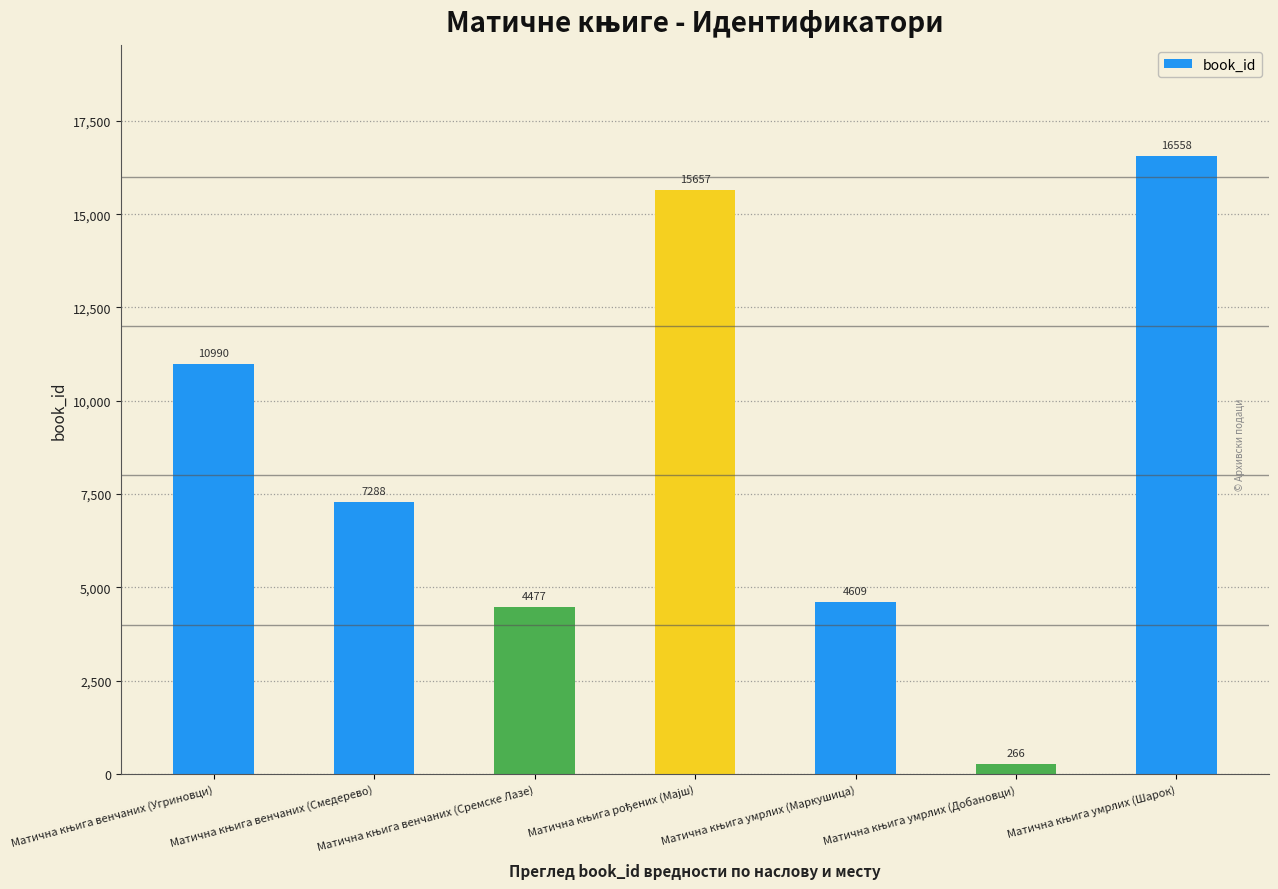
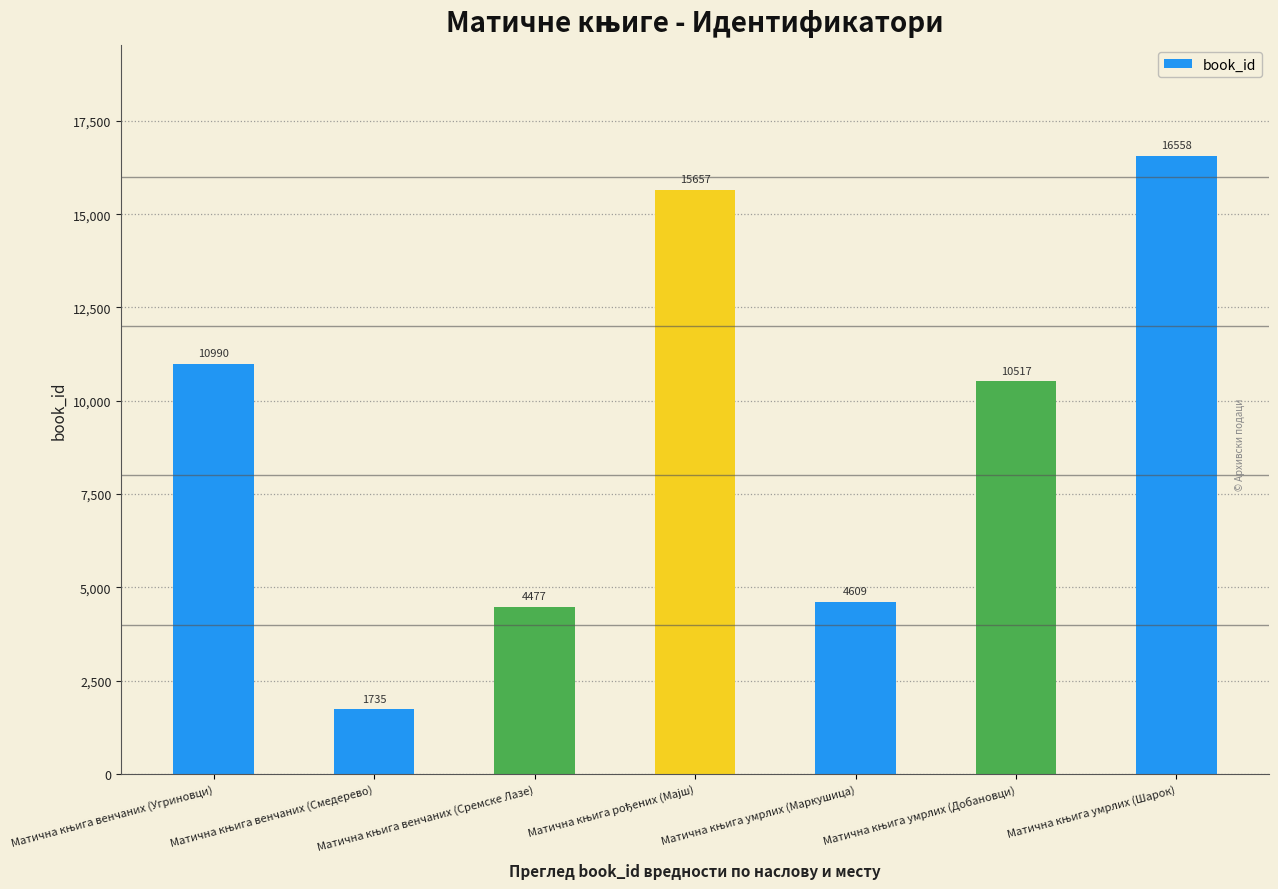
Матична књига венчаних (Смедерево): 7288 -> 1735
Матична књига умрлих (Добановци): 266 -> 10517
